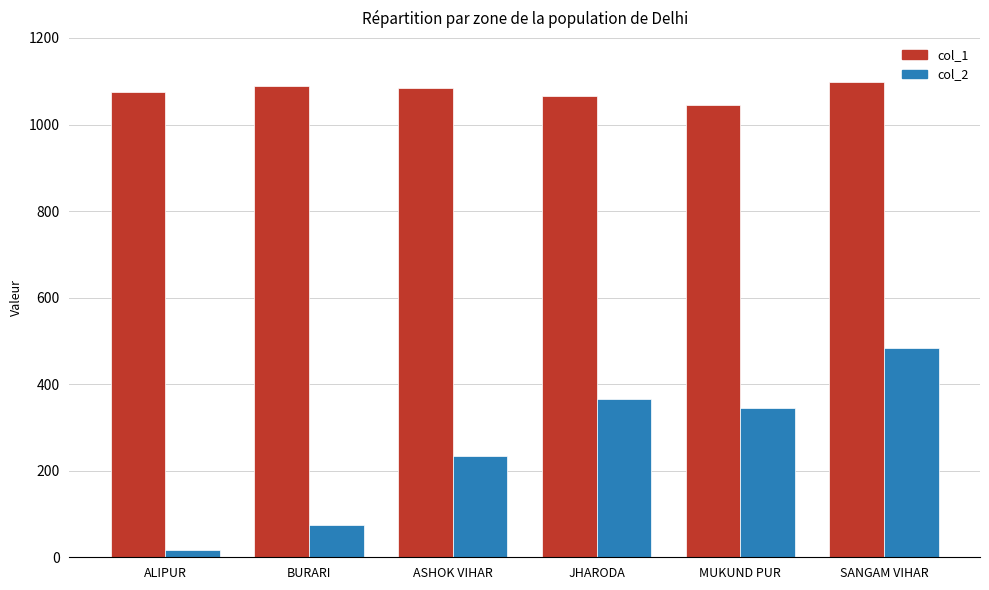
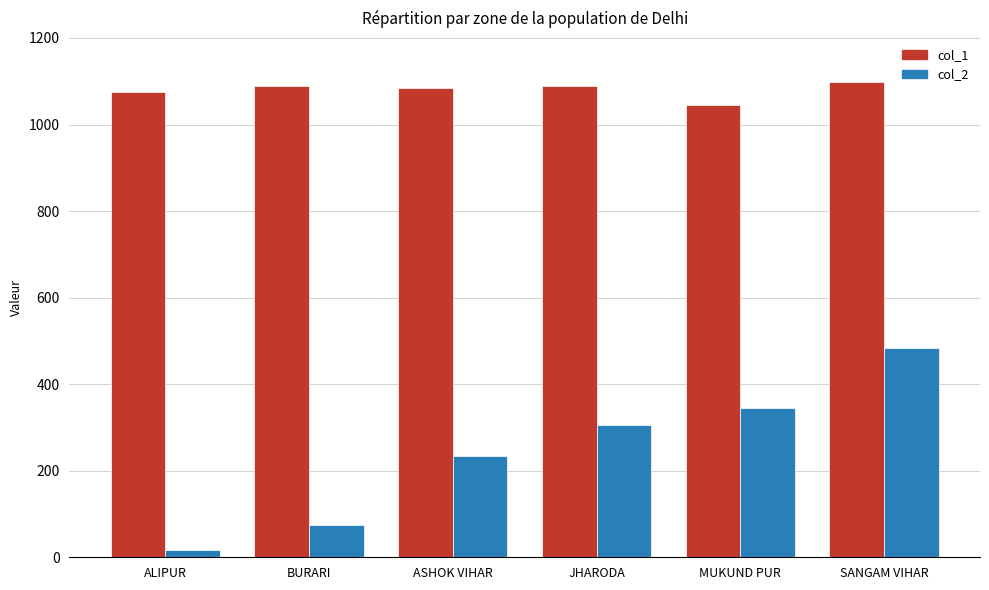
col_1, JHARODA: 1070 -> 1090
col_2, JHARODA: 370 -> 310
